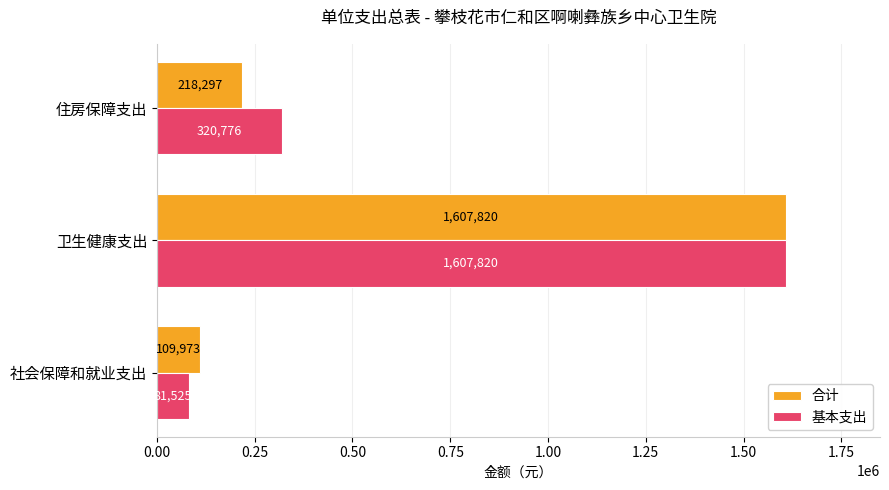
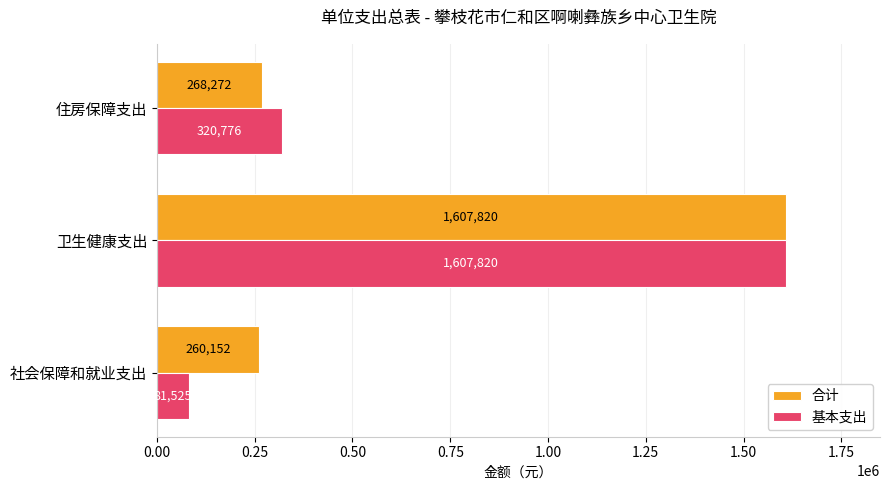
合计, 住房保障支出: 218,297 -> 268,272
合计, 社会保障和就业支出: 109,973 -> 260,152
